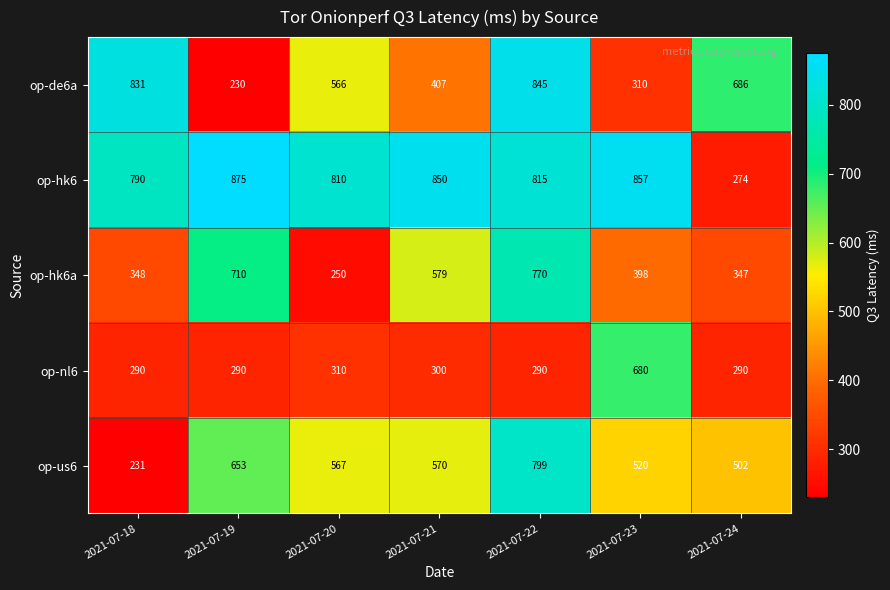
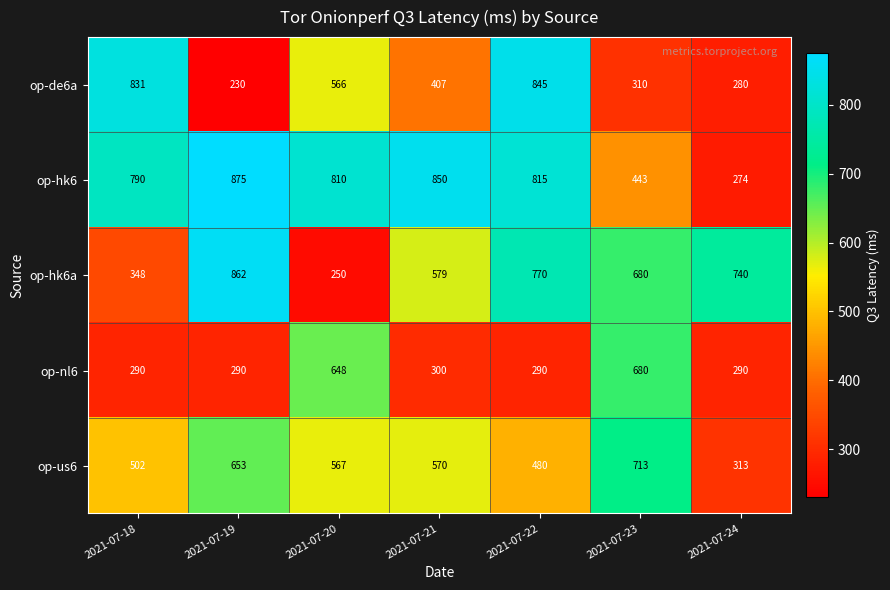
op-de6a, 2021-07-24: 686 -> 280
op-hk6, 2021-07-23: 857 -> 443
op-hk6a, 2021-07-19: 710 -> 862
op-hk6a, 2021-07-23: 398 -> 680
op-hk6a, 2021-07-24: 347 -> 740
op-nl6, 2021-07-20: 310 -> 648
op-us6, 2021-07-18: 231 -> 502
op-us6, 2021-07-22: 799 -> 480
op-us6, 2021-07-23: 520 -> 713
op-us6, 2021-07-24: 502 -> 313
